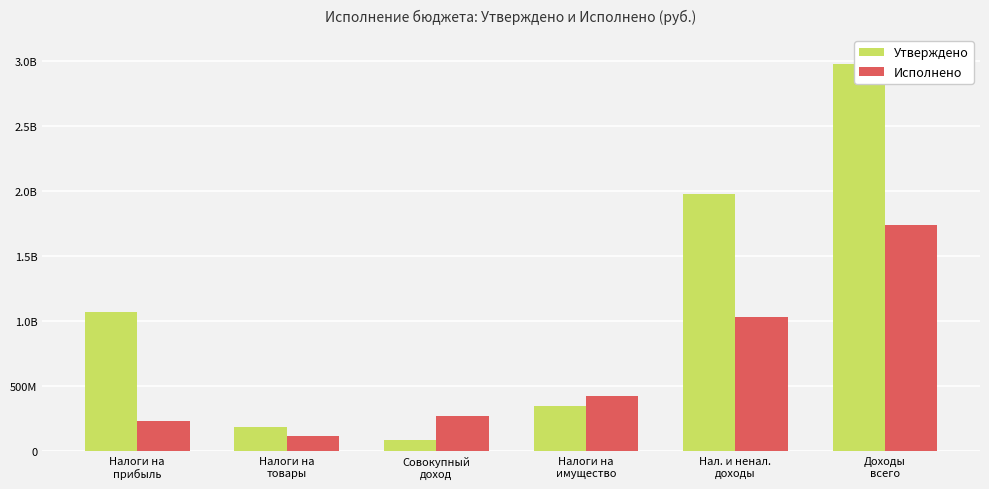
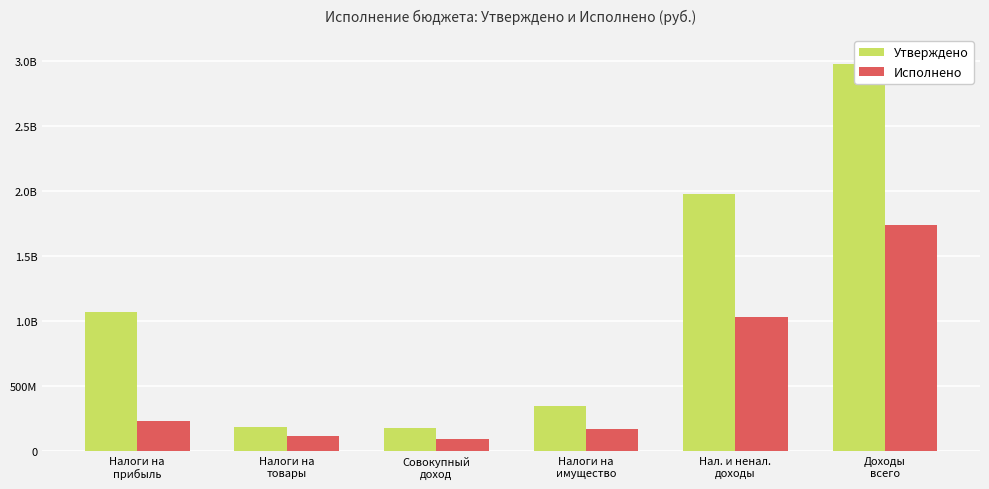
Утверждено, Совокупный доход: 80000000 -> 180000000
Исполнено, Совокупный доход: 270000000 -> 90000000
Исполнено, Налоги на имущество: 430000000 -> 170000000
